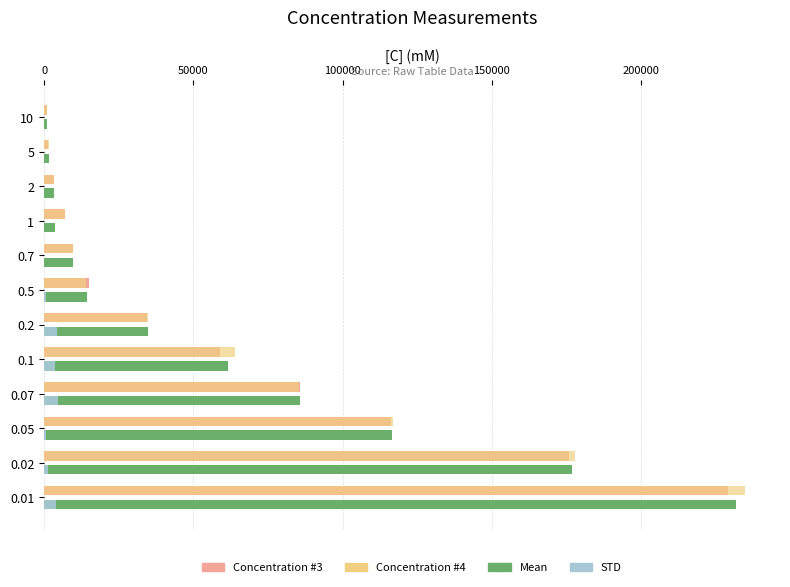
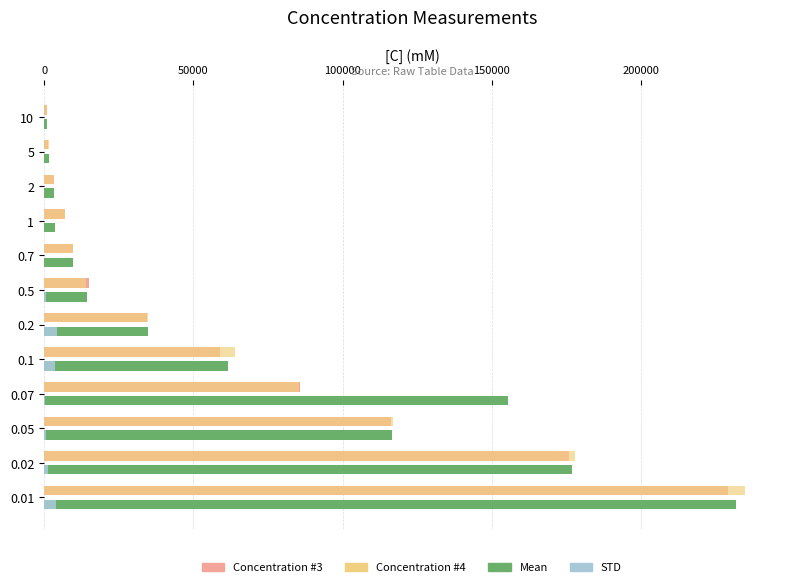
Mean, 0.07: 86000 -> 155000
STD, 0.07: 5000 -> 0
